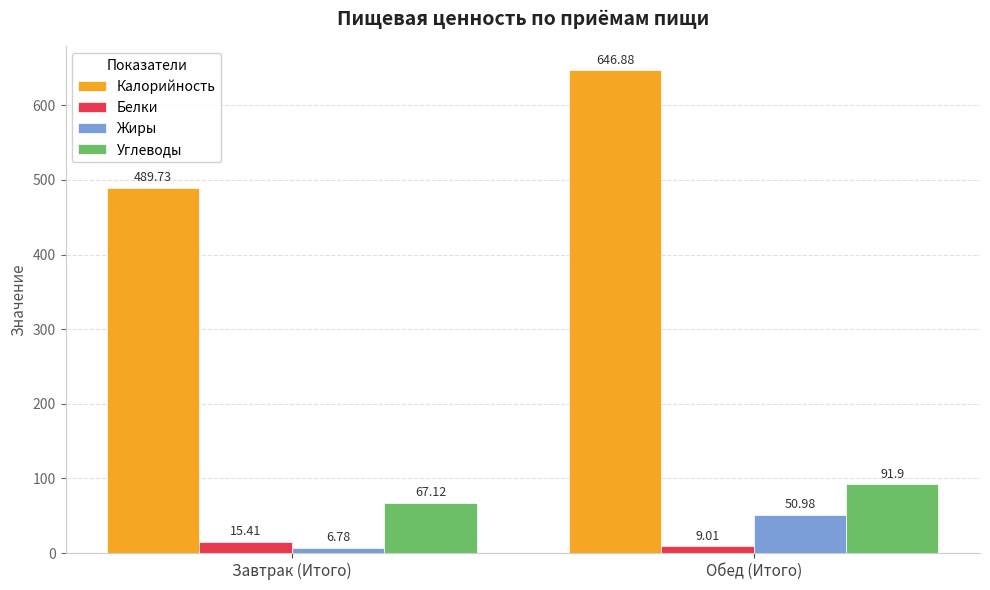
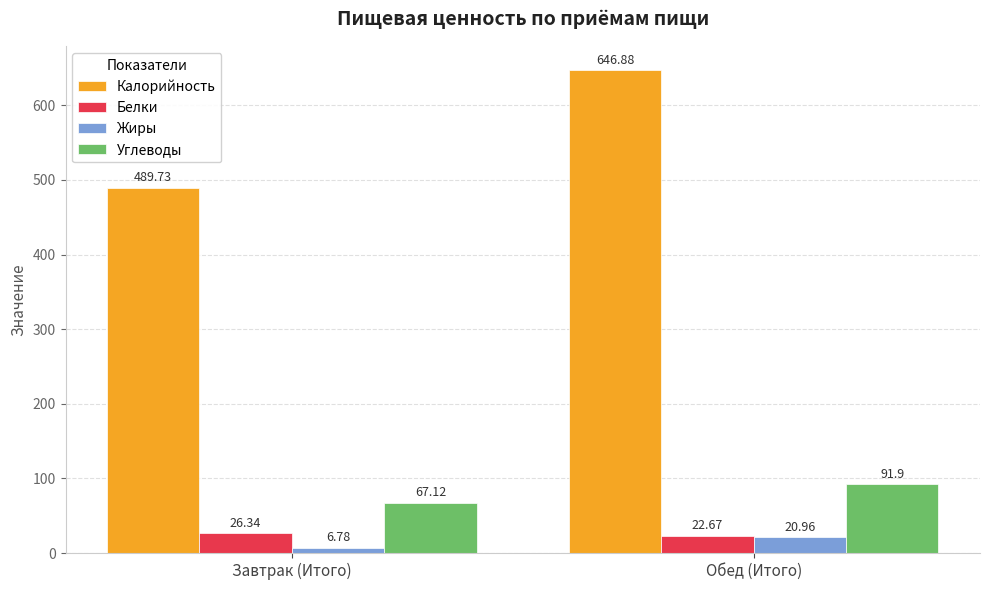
Белки, Завтрак (Итого): 15.41 -> 26.34
Белки, Обед (Итого): 9.01 -> 22.67
Жиры, Обед (Итого): 50.98 -> 20.96
